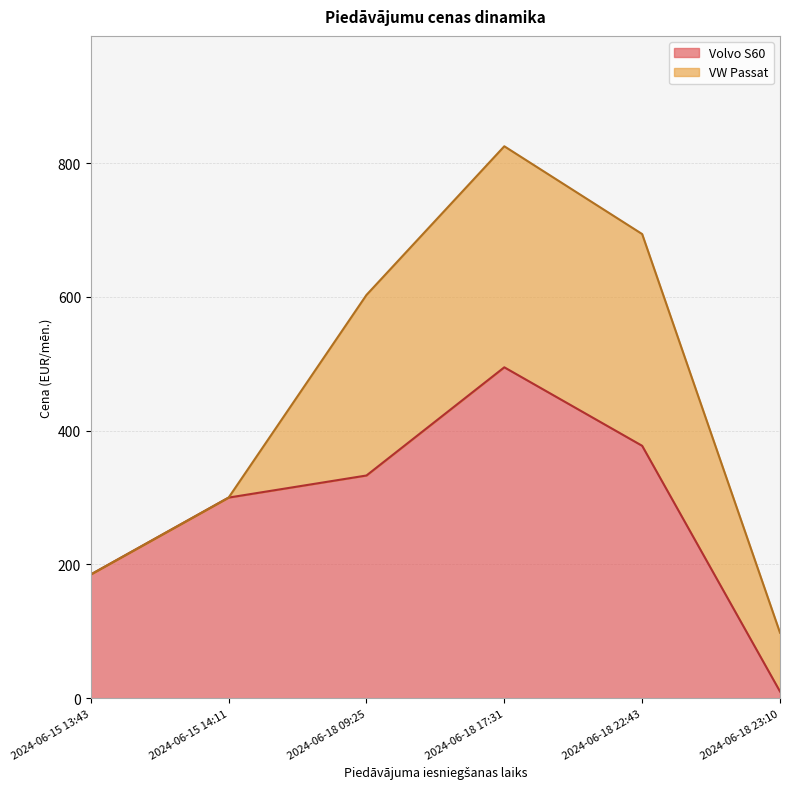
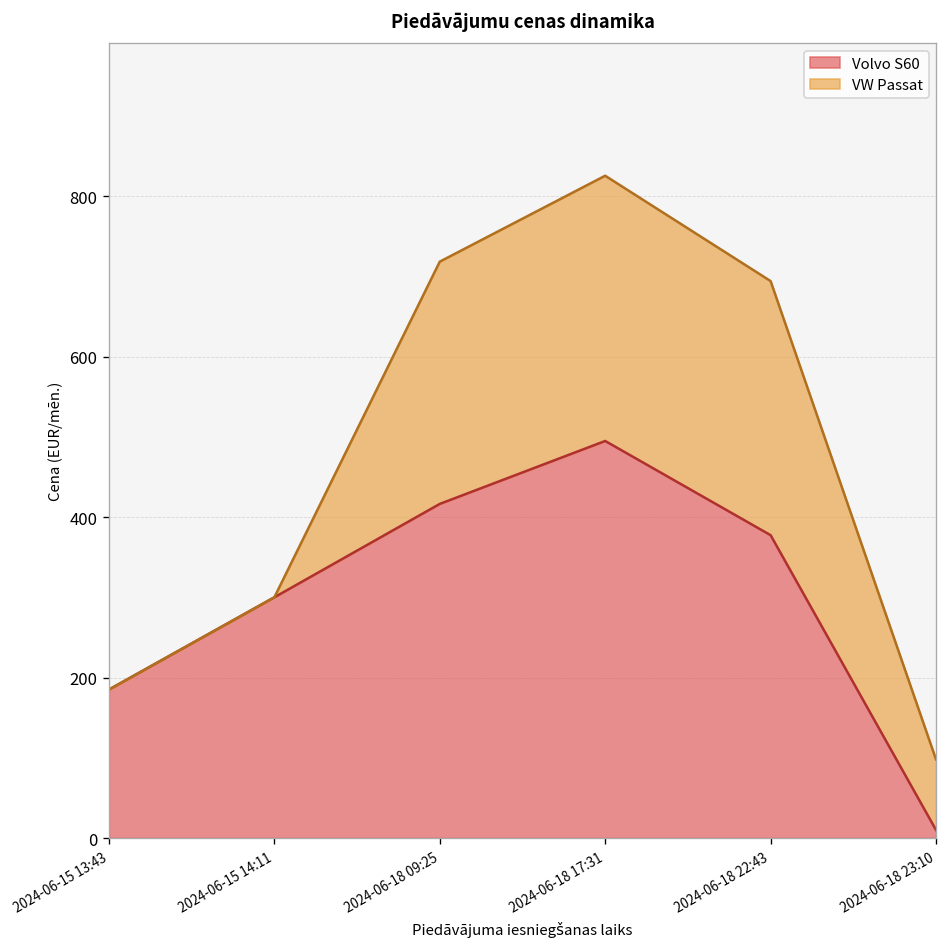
Volvo S60, 2024-06-18 09:25: 330 -> 420
VW Passat, 2024-06-18 09:25: 270 -> 300
